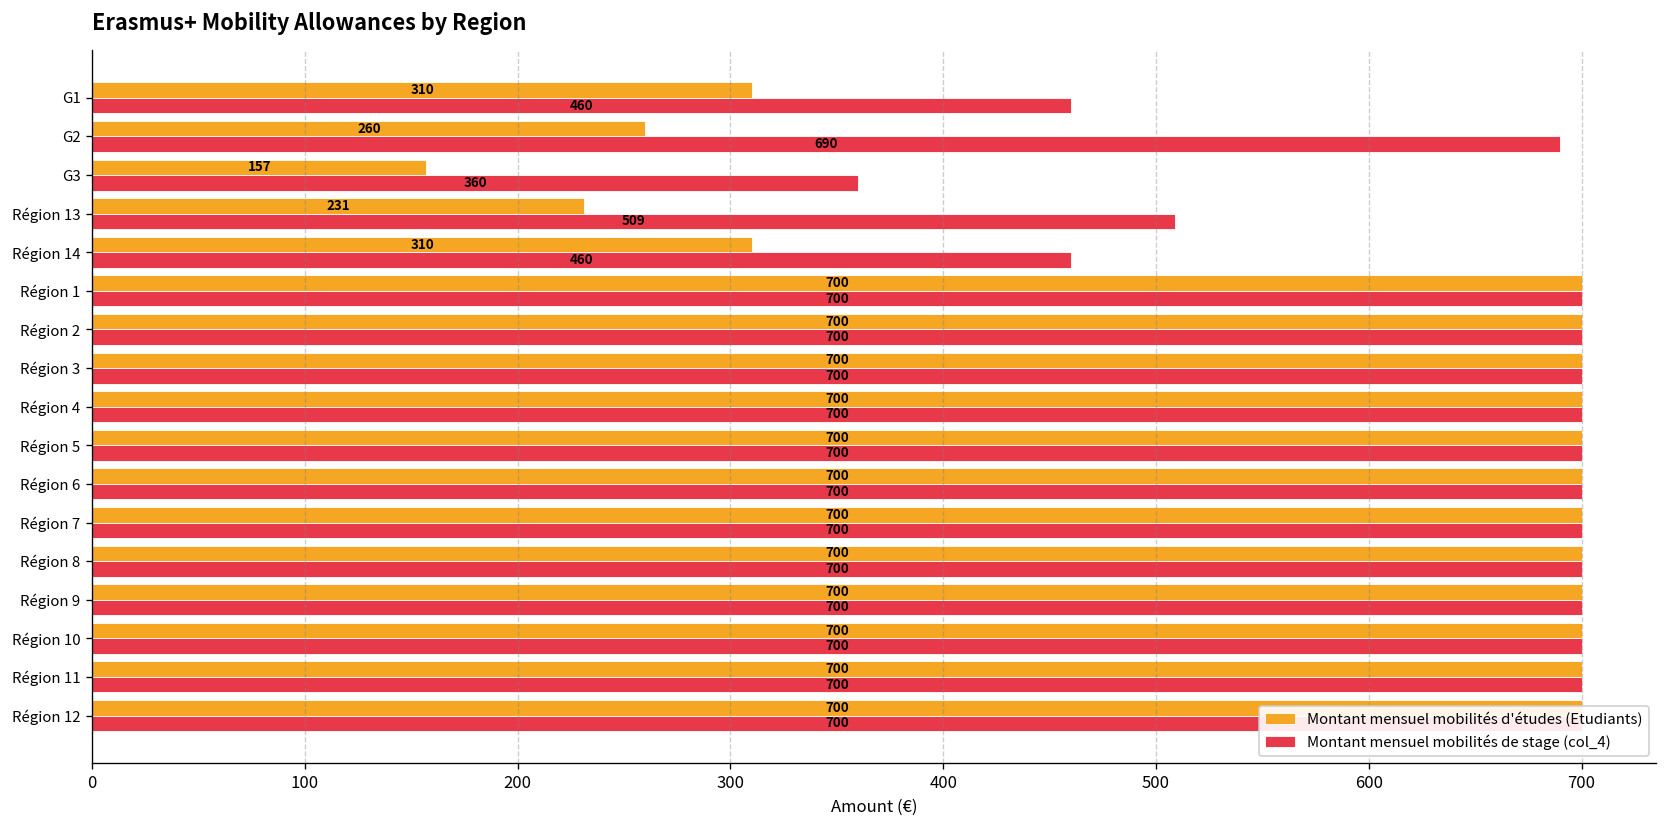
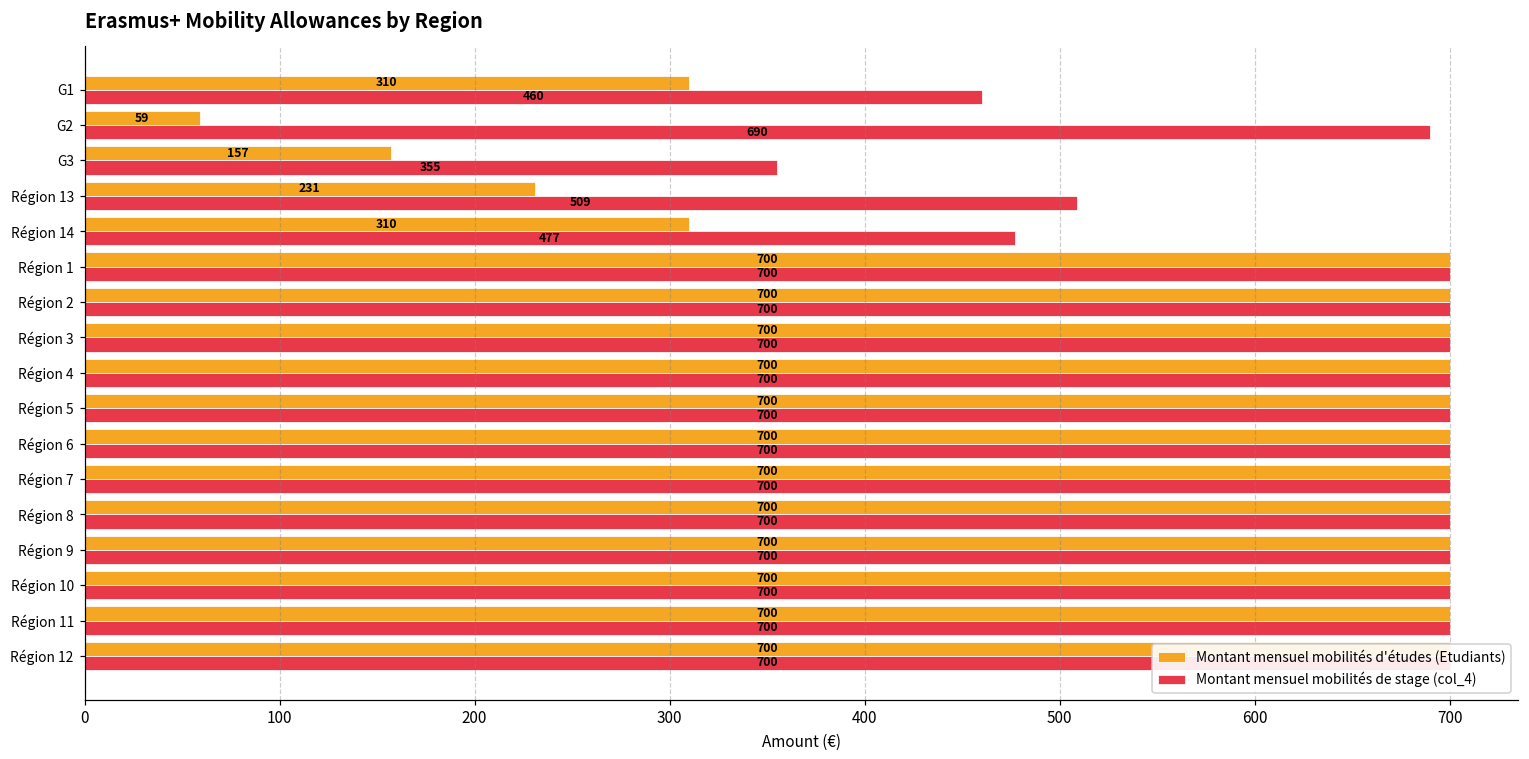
Montant mensuel mobilités d'études (Etudiants), G2: 260 -> 59
Montant mensuel mobilités de stage (col_4), G3: 360 -> 355
Montant mensuel mobilités de stage (col_4), Région 14: 460 -> 477
